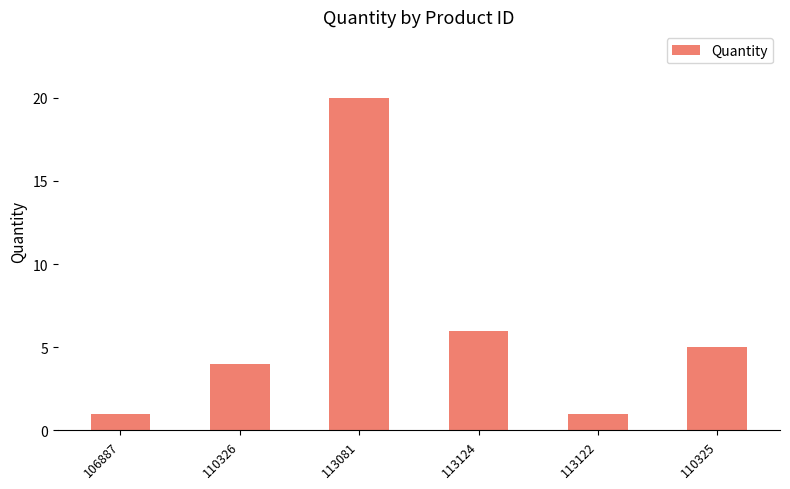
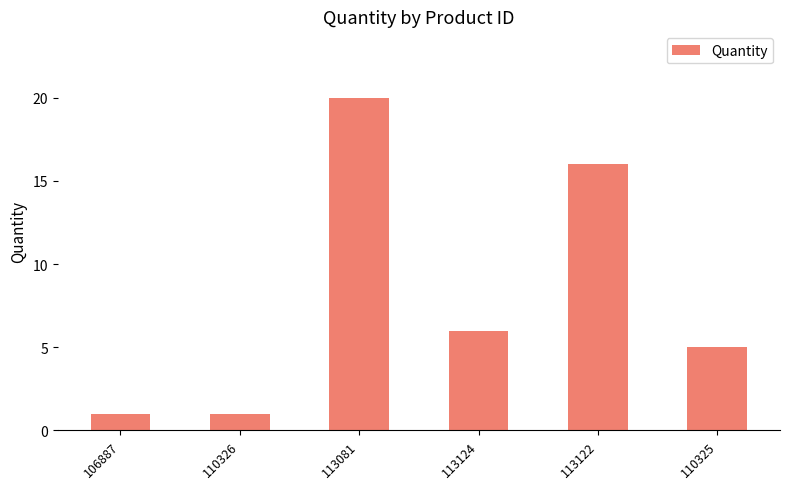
110326: 4 -> 1
113122: 1 -> 16
